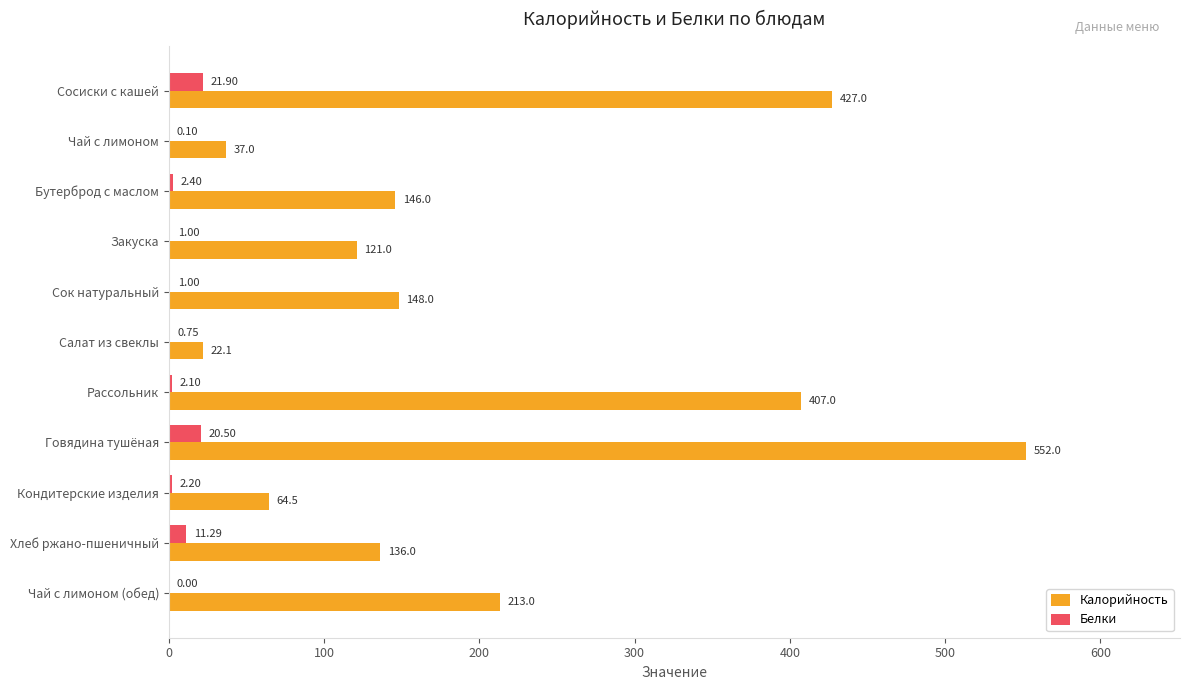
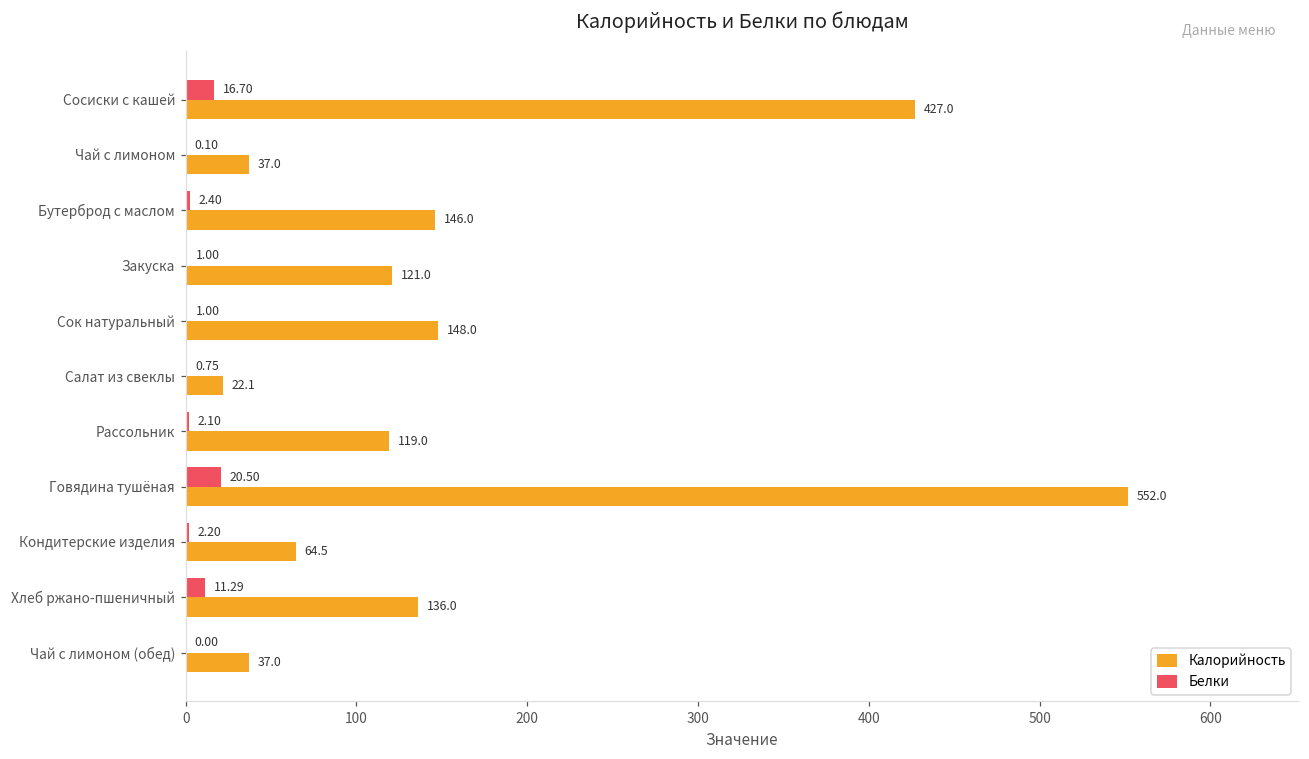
Белки, Сосиски с кашей: 21.90 -> 16.70
Калорийность, Рассольник: 407.0 -> 119.0
Калорийность, Чай с лимоном (обед): 213.0 -> 37.0
